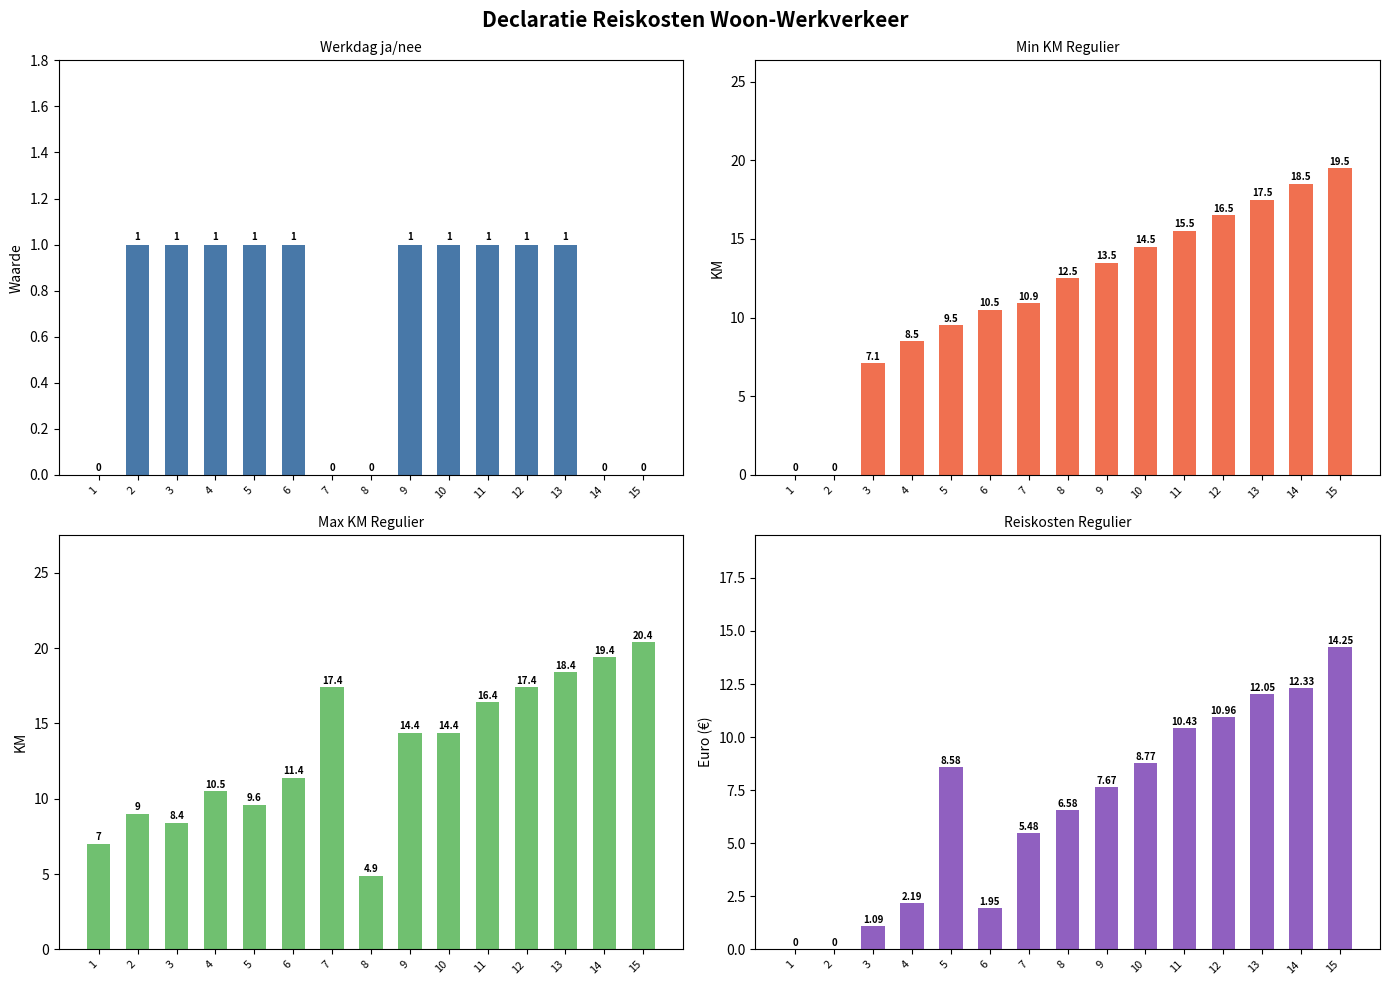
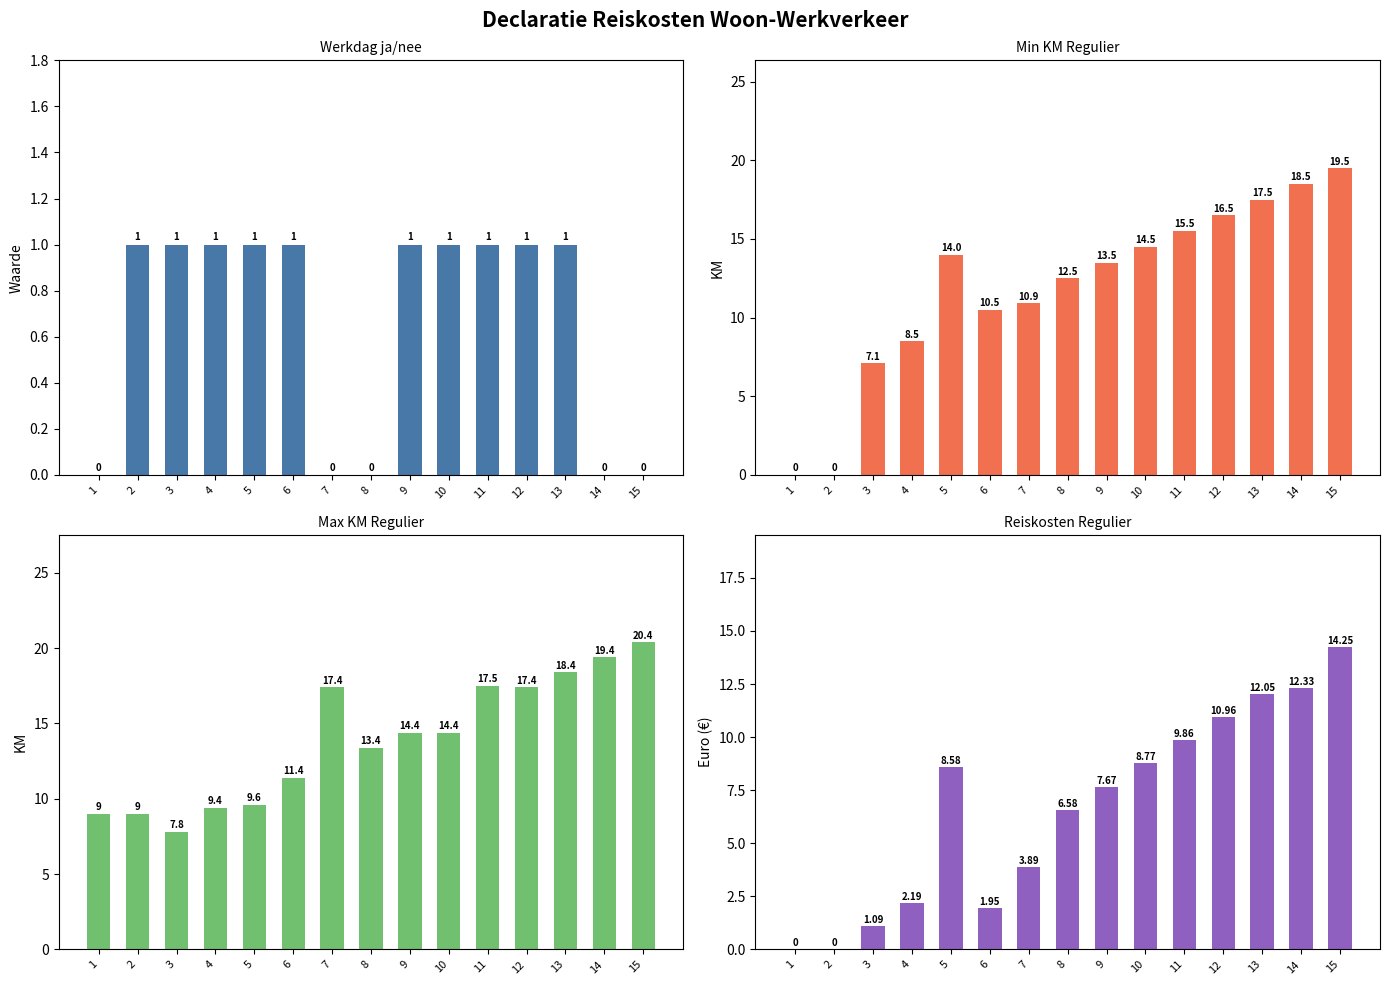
Min KM Regulier, 5: 9.5 -> 14.0
Max KM Regulier, 1: 7 -> 9
Max KM Regulier, 3: 8.4 -> 7.8
Max KM Regulier, 4: 10.5 -> 9.4
Max KM Regulier, 8: 4.9 -> 13.4
Max KM Regulier, 11: 16.4 -> 17.5
Reiskosten Regulier, 7: 5.48 -> 3.89
Reiskosten Regulier, 11: 10.43 -> 9.86
